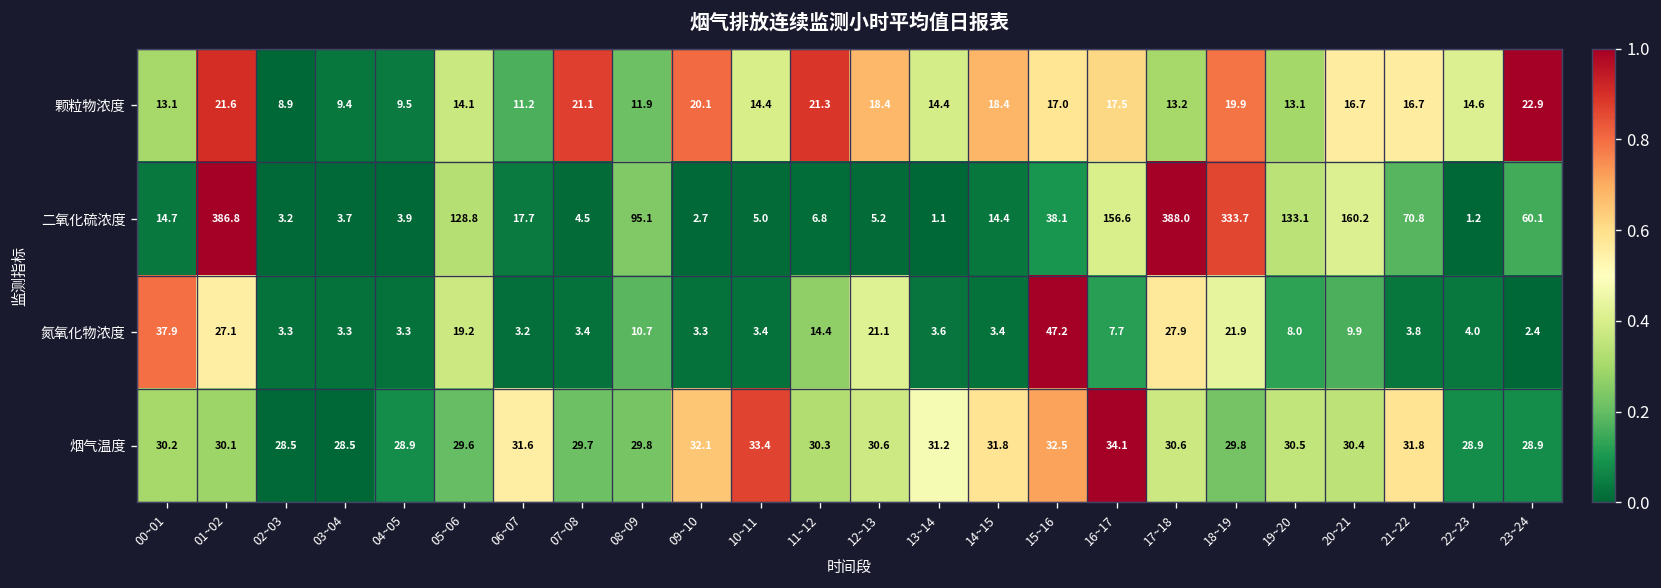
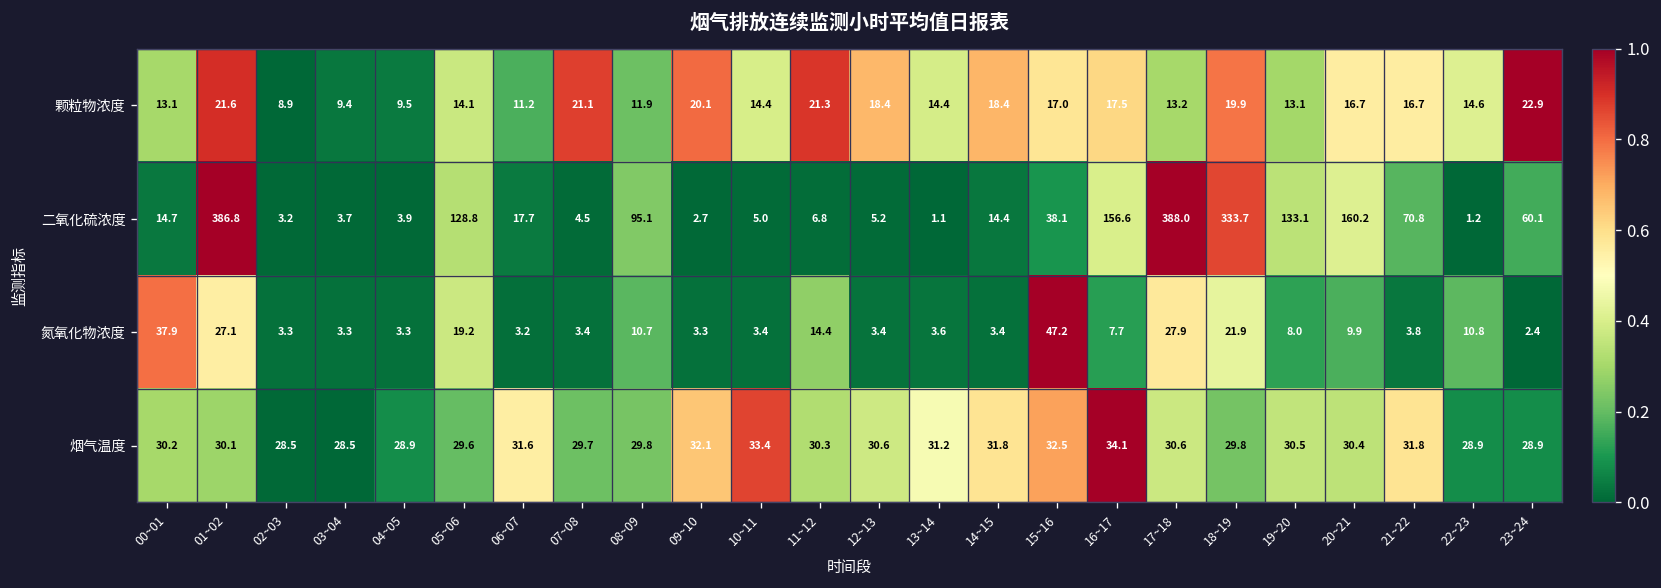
氮氧化物浓度, 12~13: 21.1 -> 3.4
氮氧化物浓度, 22~23: 4.0 -> 10.8
